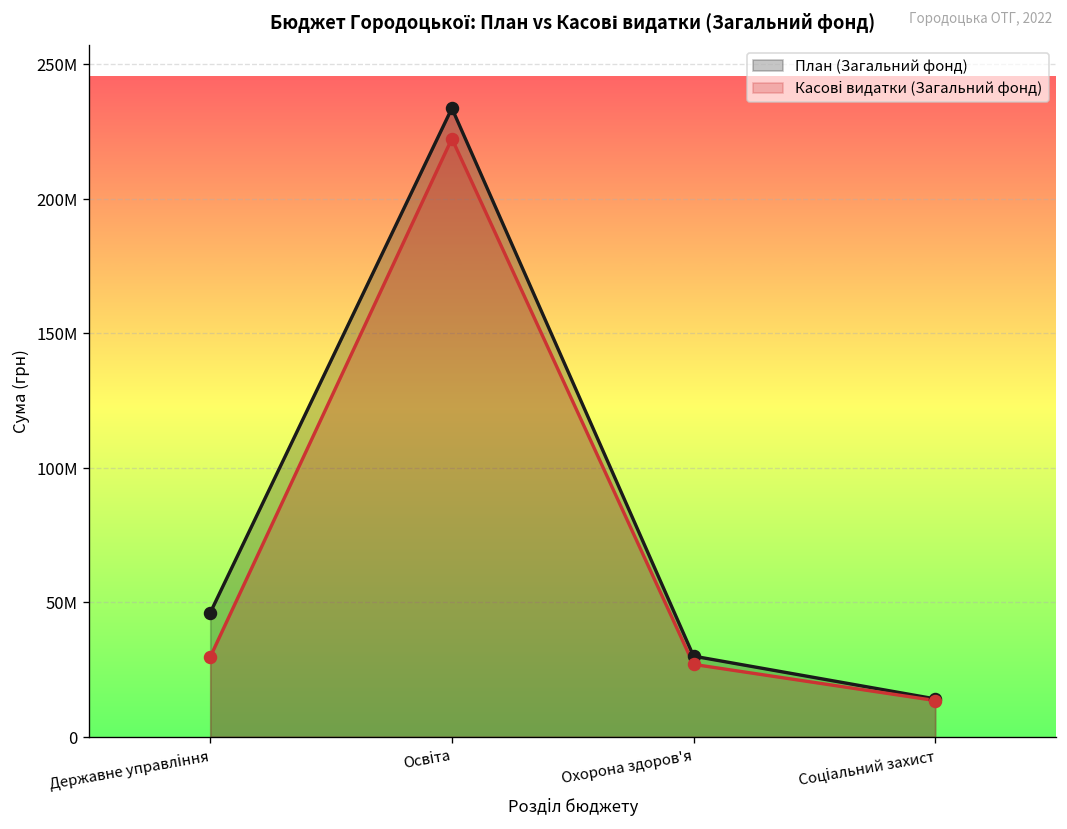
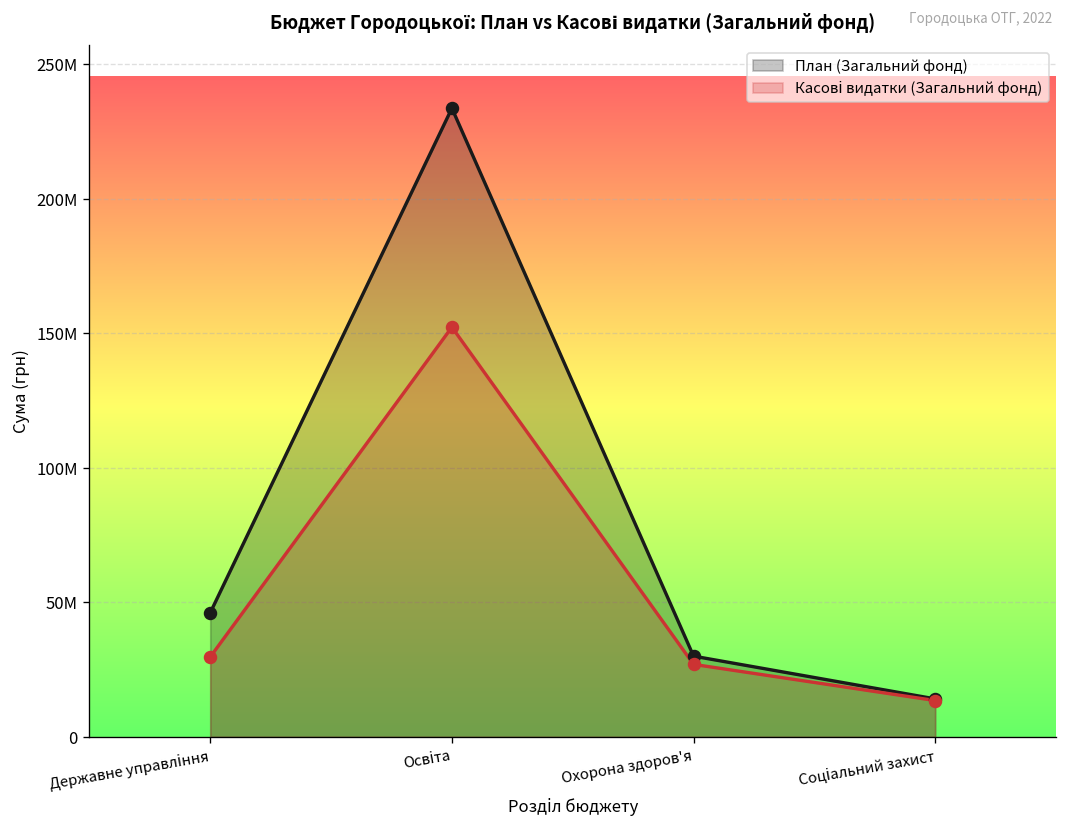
Касові видатки (Загальний фонд), Освіта: 222000000 -> 152000000
